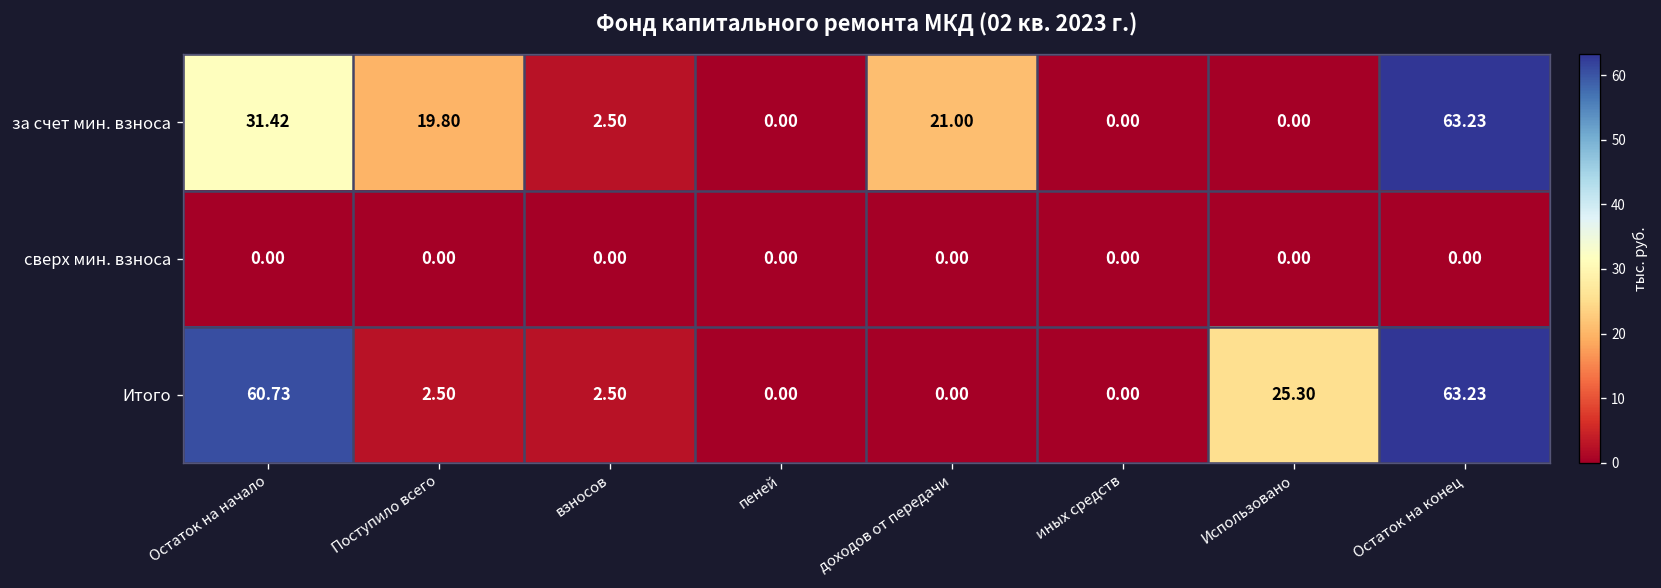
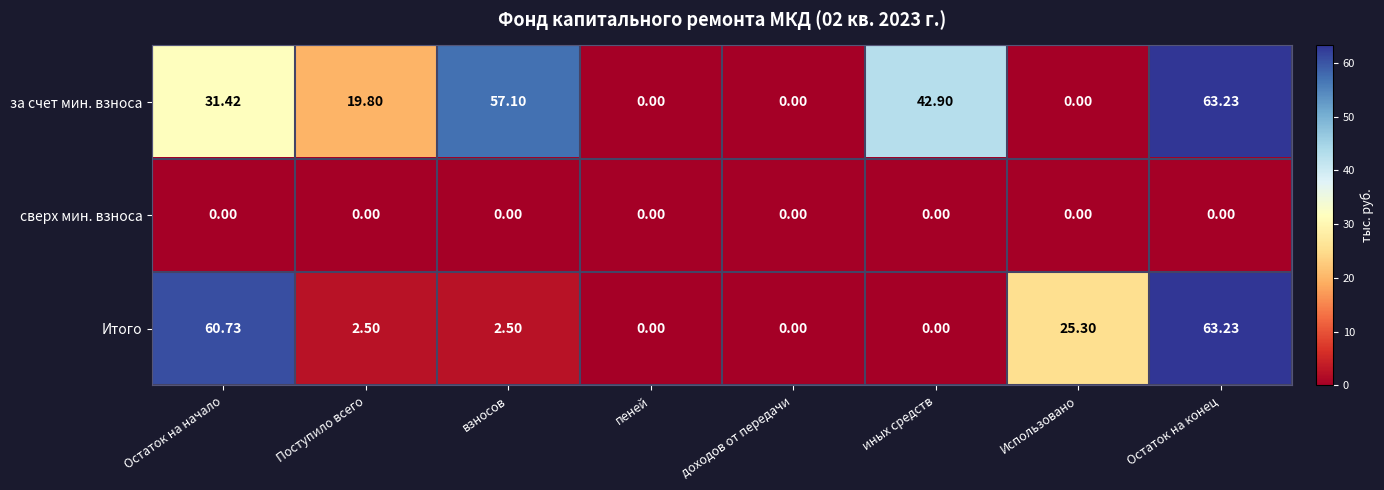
за счет мин. взноса, взносов: 2.50 -> 57.10
за счет мин. взноса, доходов от передачи: 21.00 -> 0.00
за счет мин. взноса, иных средств: 0.00 -> 42.90
